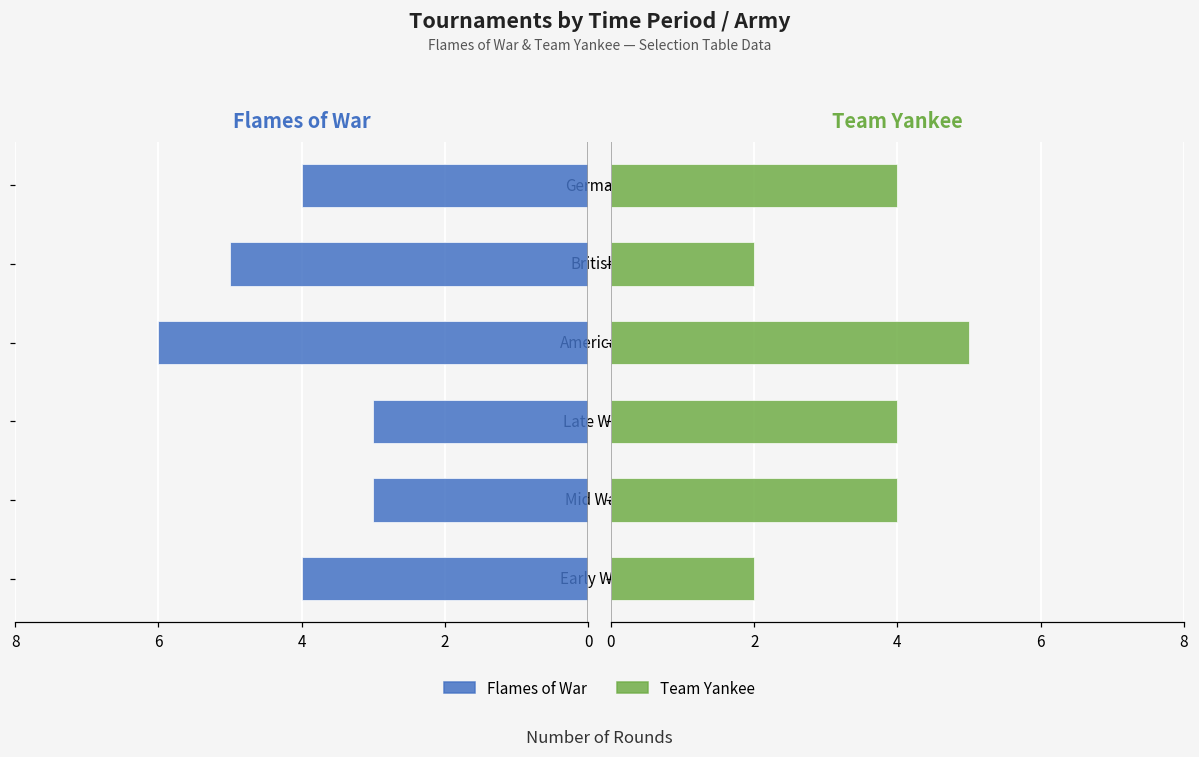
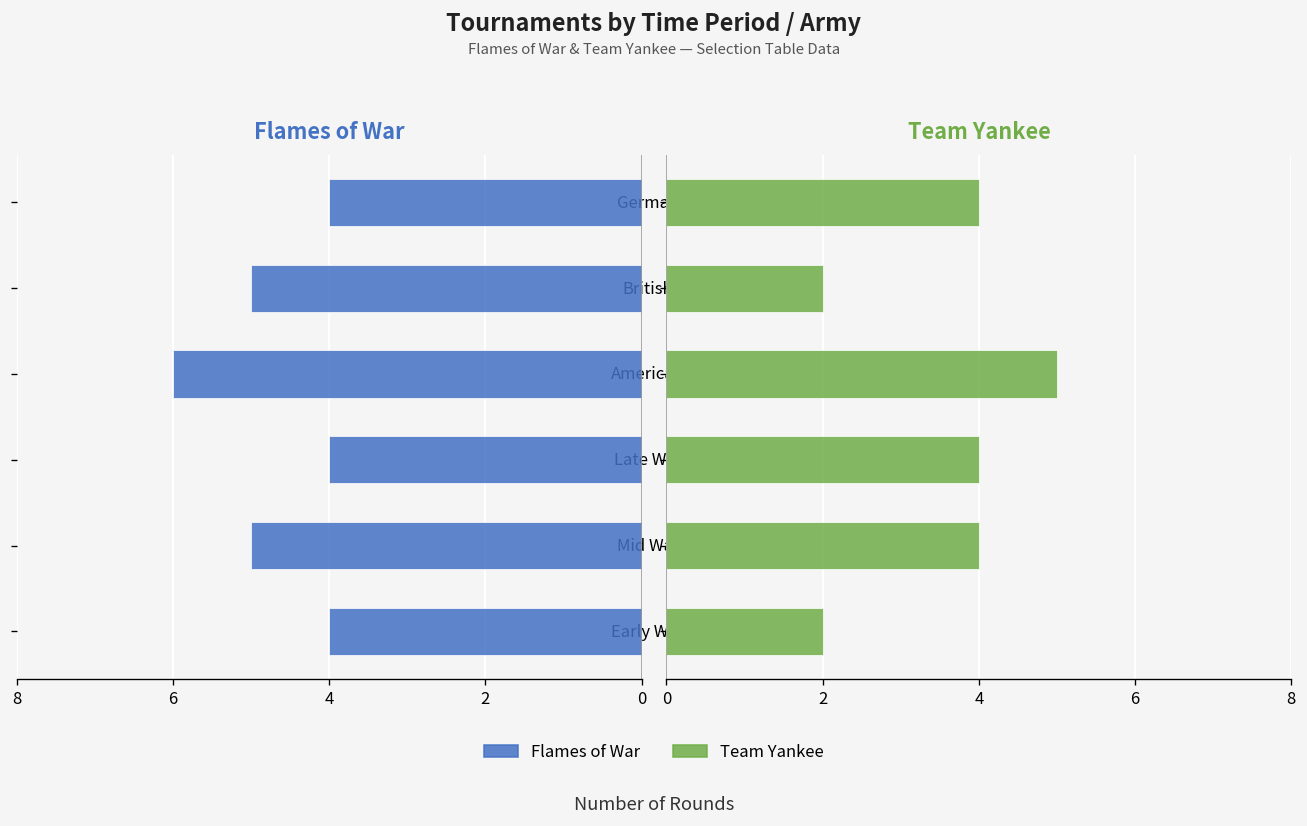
Flames of War, Late War: 3 -> 4
Flames of War, Mid War: 3 -> 5
